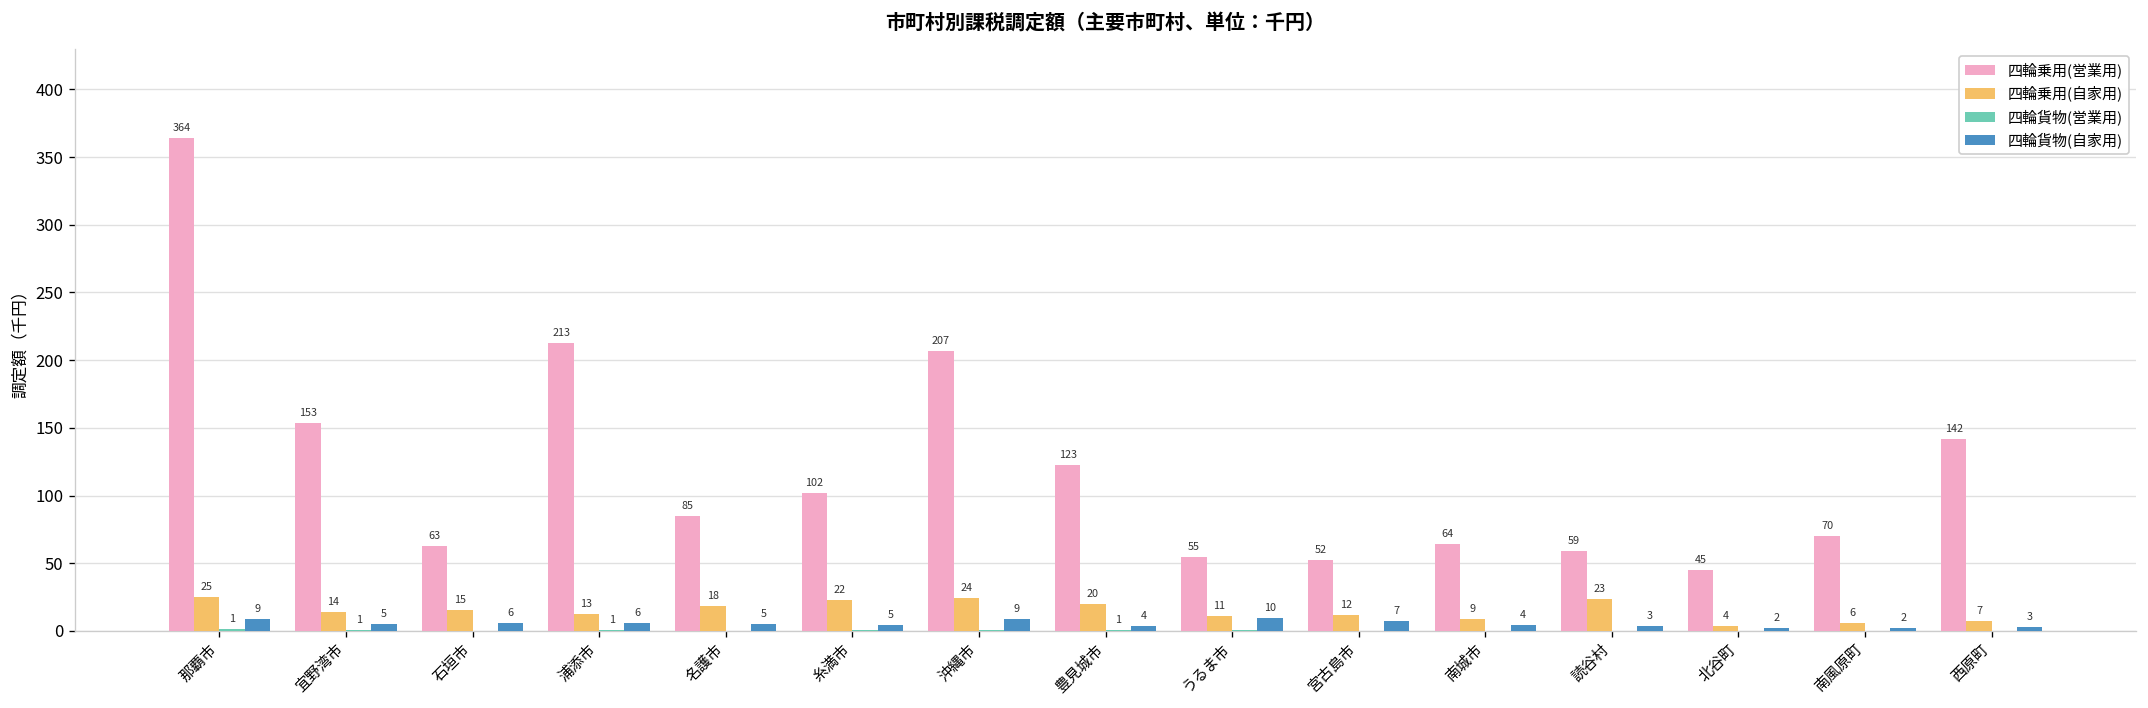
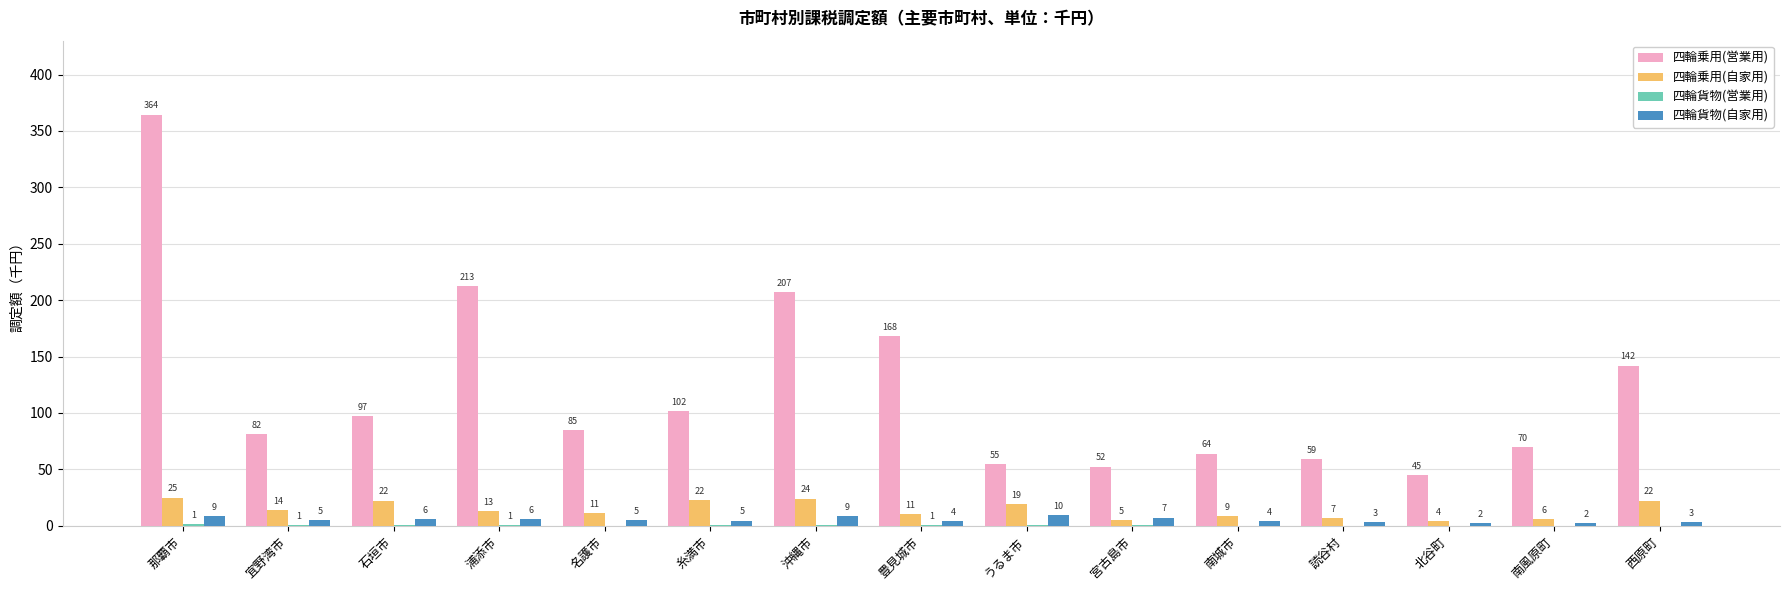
四輪乗用(営業用), 宜野湾市: 153 -> 82
四輪乗用(営業用), 石垣市: 63 -> 97
四輪乗用(自家用), 石垣市: 15 -> 22
四輪乗用(自家用), 名護市: 18 -> 11
四輪乗用(営業用), 豊見城市: 123 -> 168
四輪乗用(自家用), 豊見城市: 20 -> 11
四輪乗用(自家用), うるま市: 11 -> 19
四輪乗用(自家用), 宮古島市: 12 -> 5
四輪乗用(自家用), 読谷村: 23 -> 7
四輪乗用(自家用), 西原町: 7 -> 22
